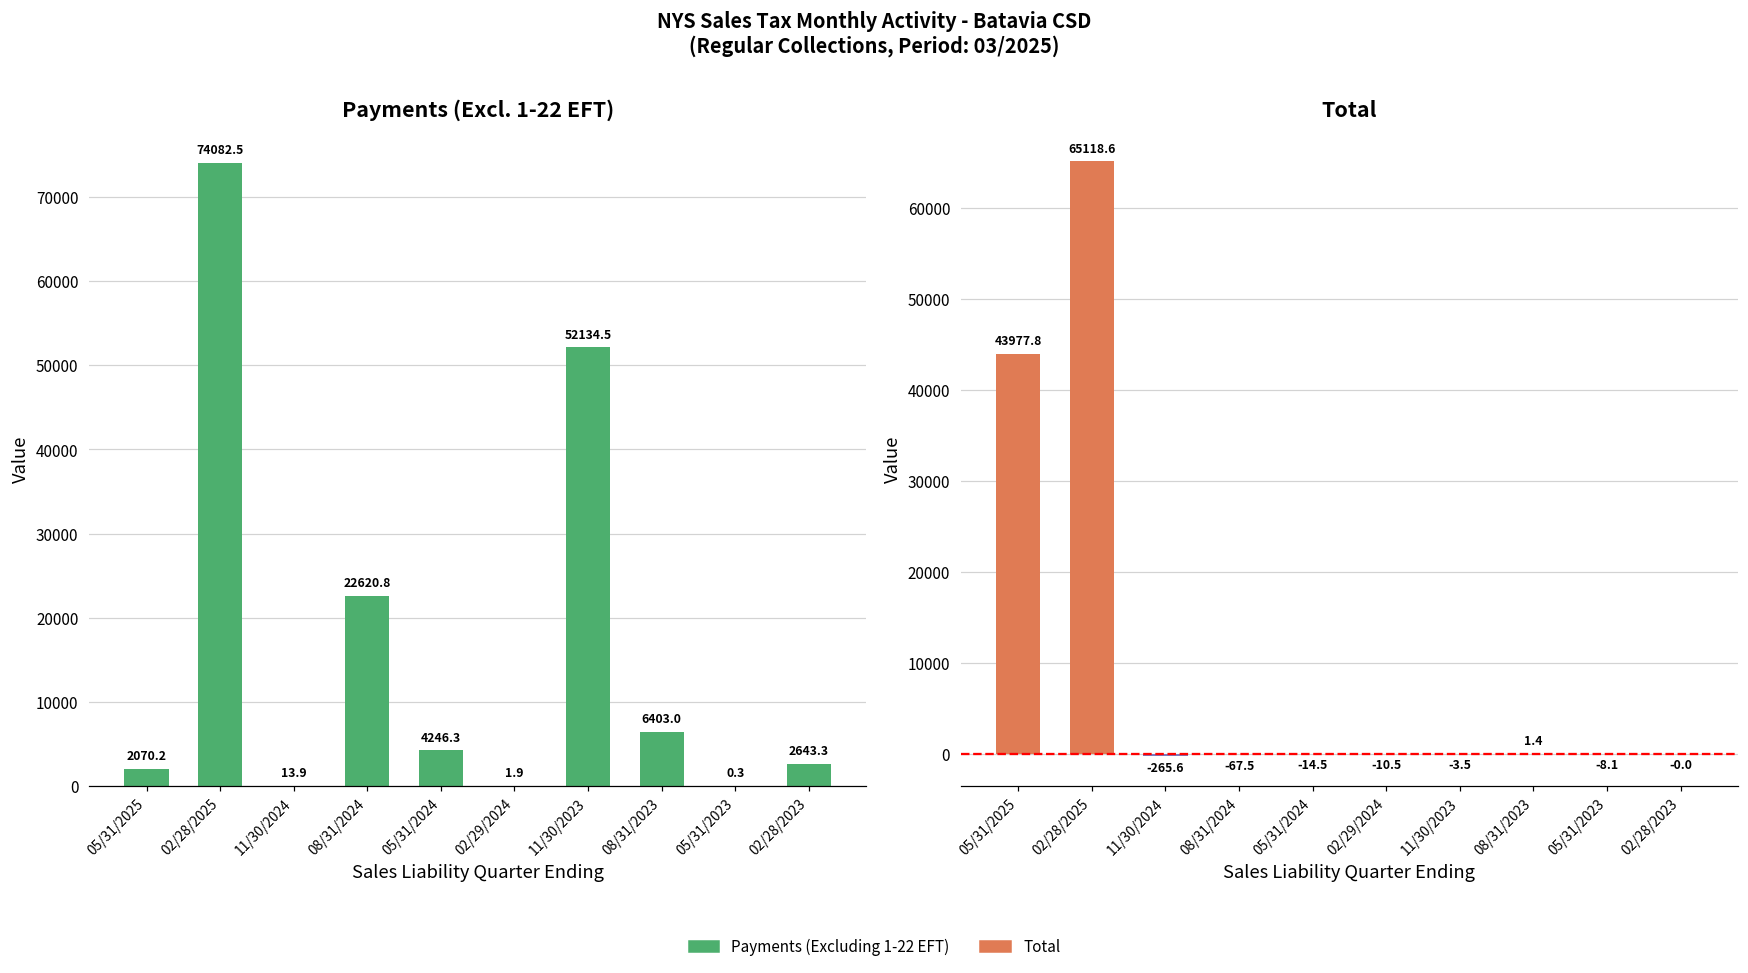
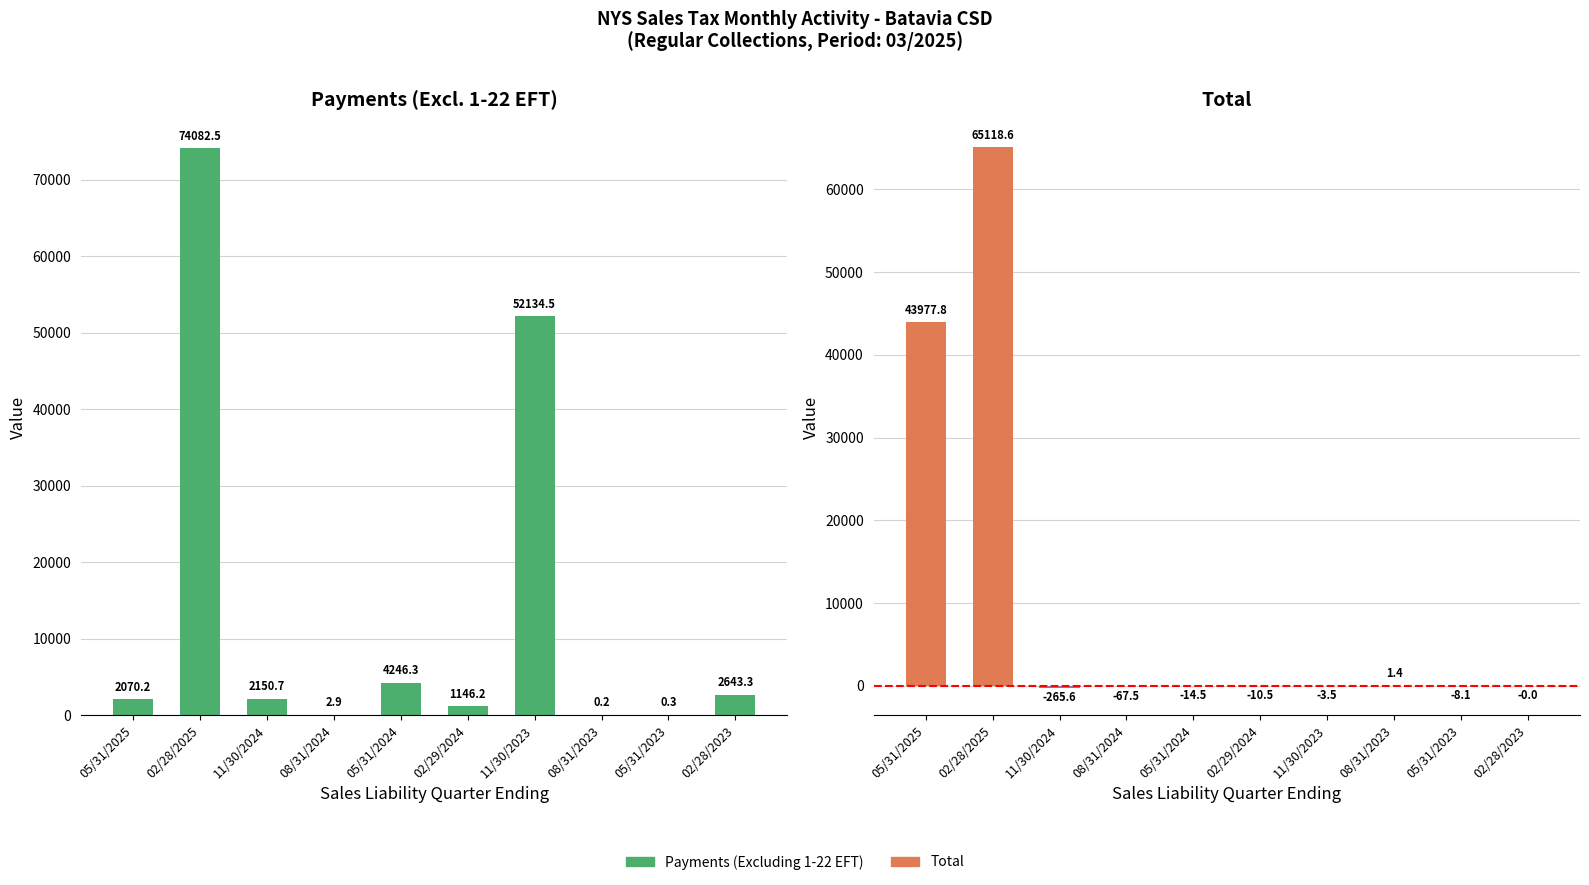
Payments (Excl. 1-22 EFT), 11/30/2024: 13.9 -> 2150.7
Payments (Excl. 1-22 EFT), 08/31/2024: 22620.8 -> 2.9
Payments (Excl. 1-22 EFT), 02/29/2024: 1.9 -> 1146.2
Payments (Excl. 1-22 EFT), 08/31/2023: 6403.0 -> 0.2
